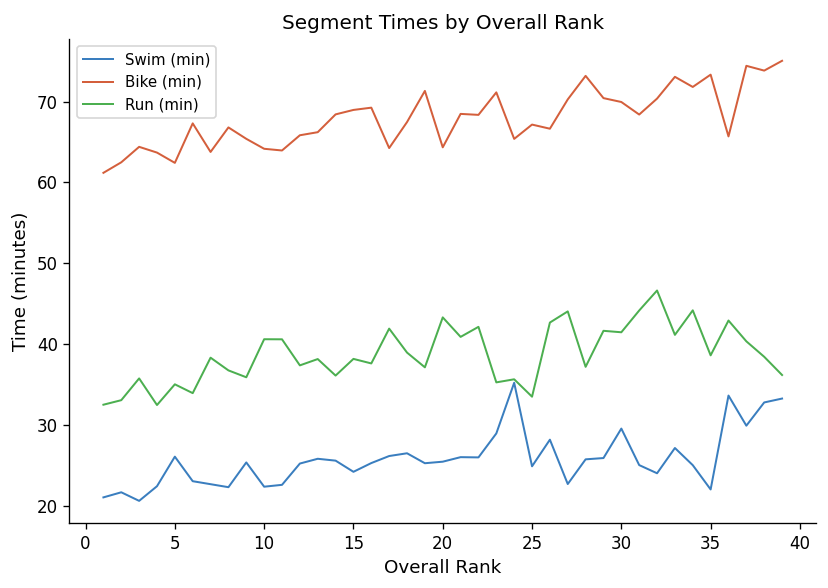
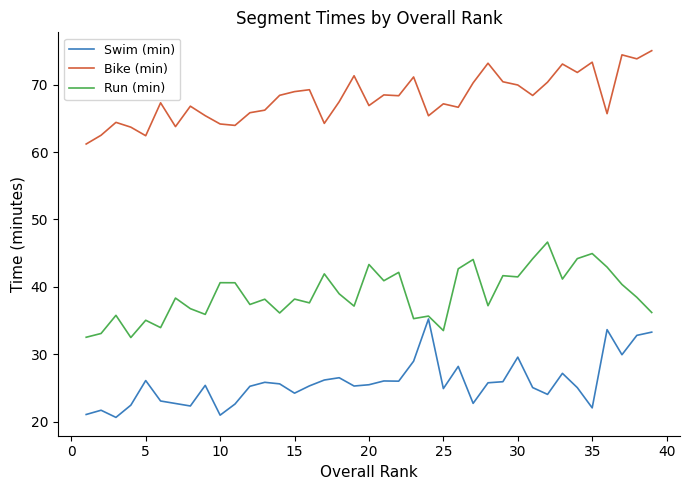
Swim (min), 10: 22 -> 21
Bike (min), 20: 64 -> 67
Run (min), 35: 39 -> 45
